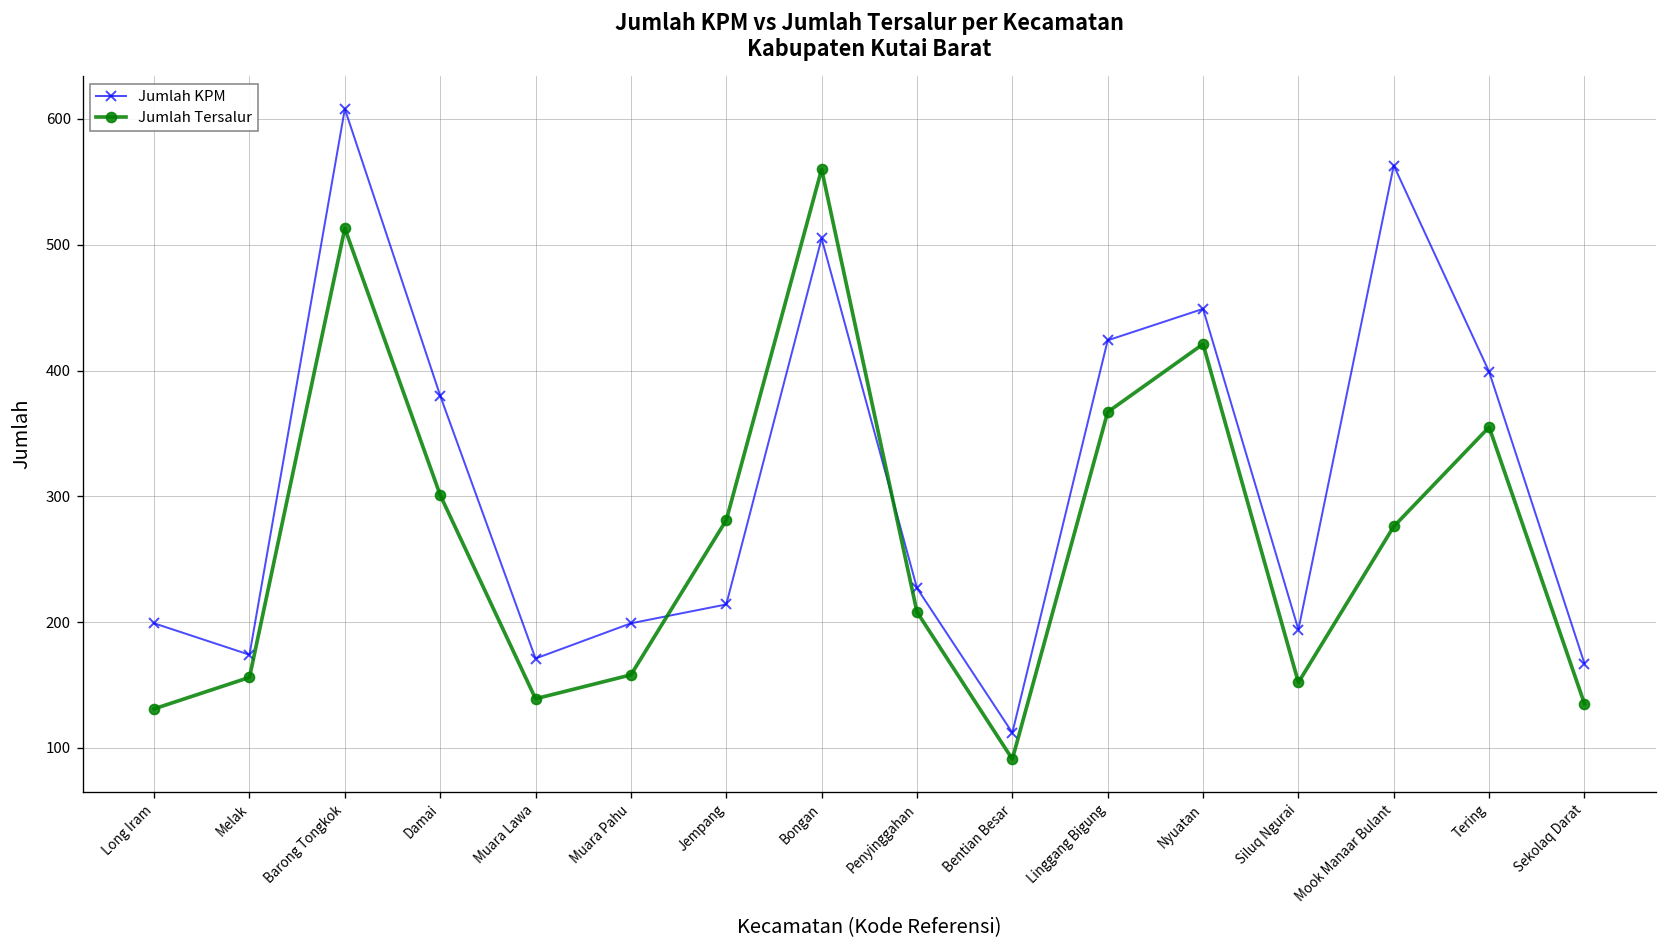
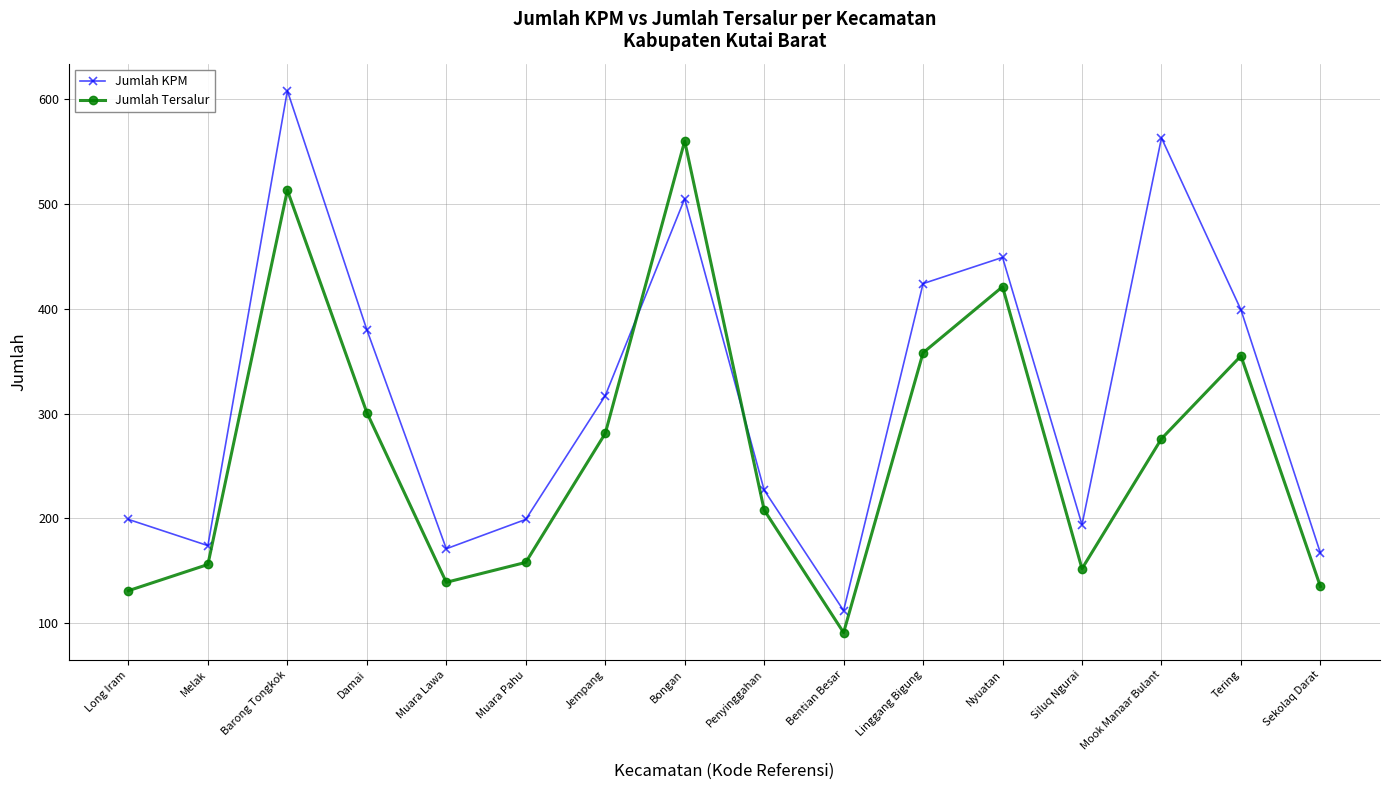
Jumlah KPM, Jempang: 214 -> 317
Jumlah Tersalur, Linggang Bigung: 367 -> 358
